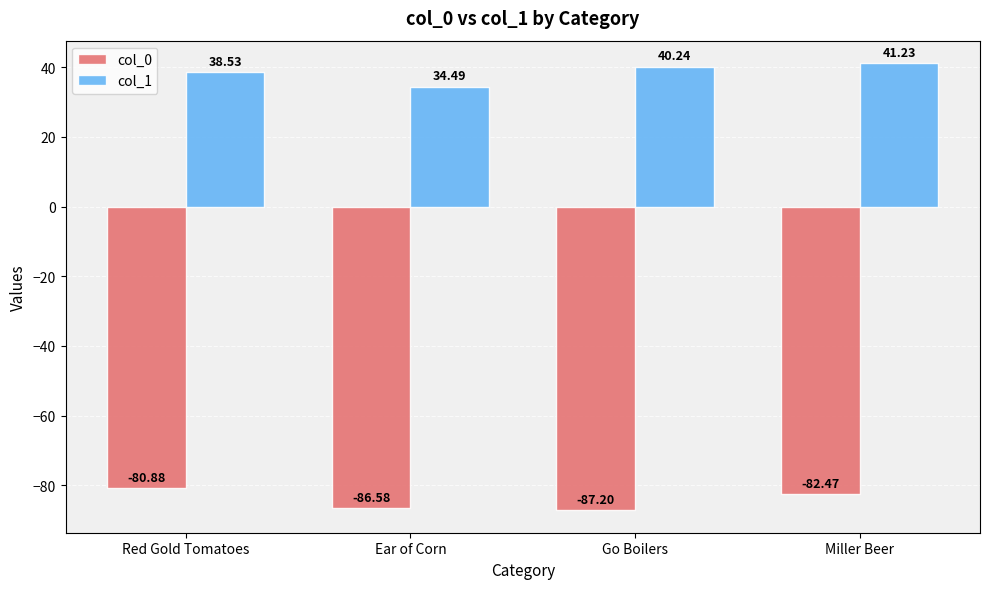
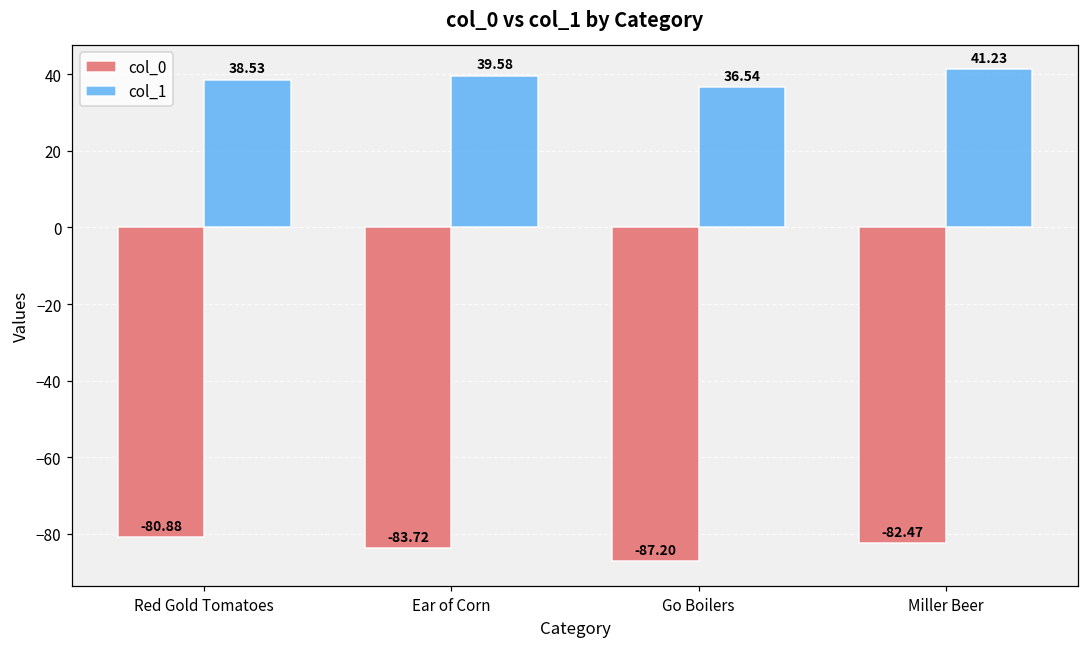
col_0, Ear of Corn: -86.58 -> -83.72
col_1, Ear of Corn: 34.49 -> 39.58
col_1, Go Boilers: 40.24 -> 36.54
